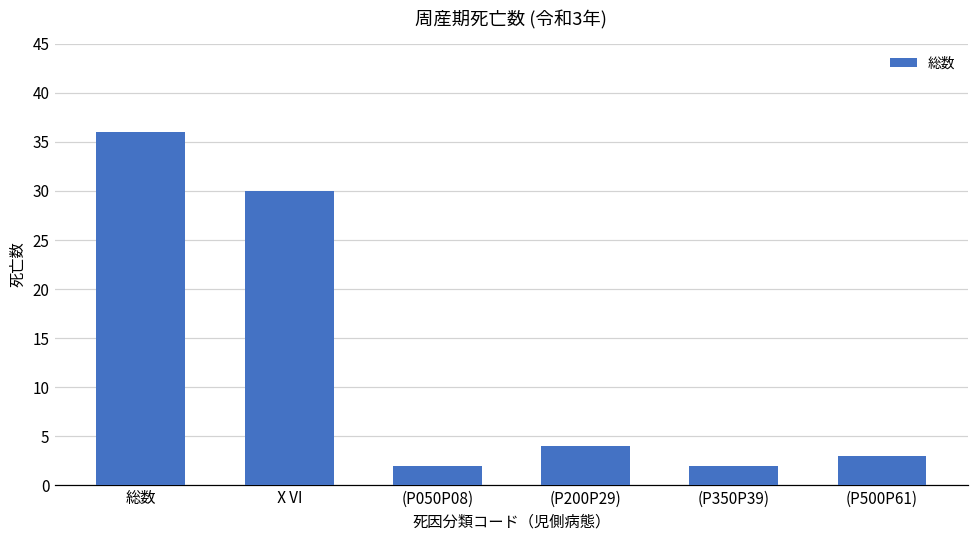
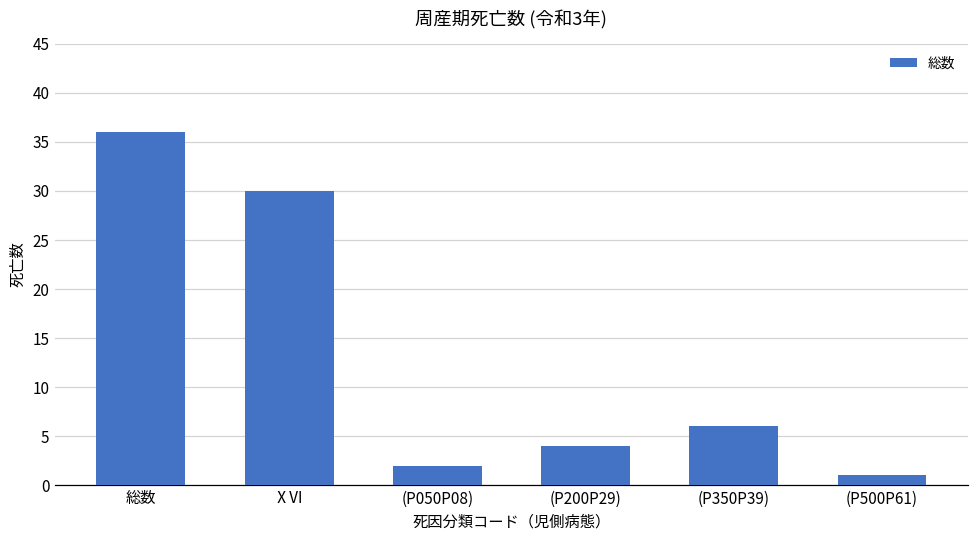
(P350P39): 2 -> 6
(P500P61): 3 -> 1
